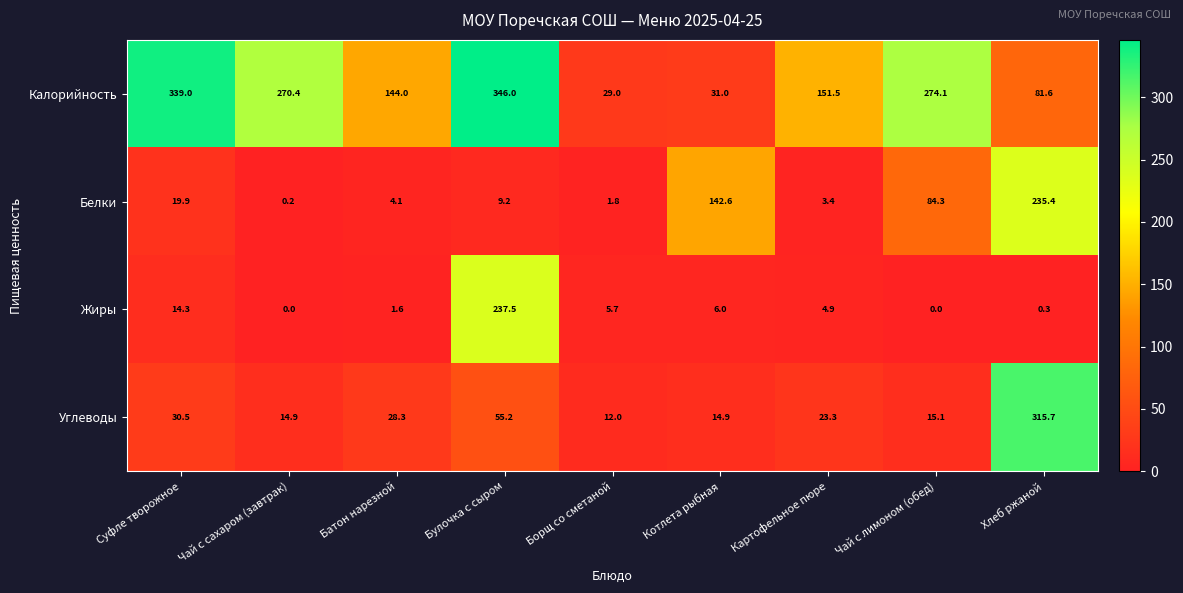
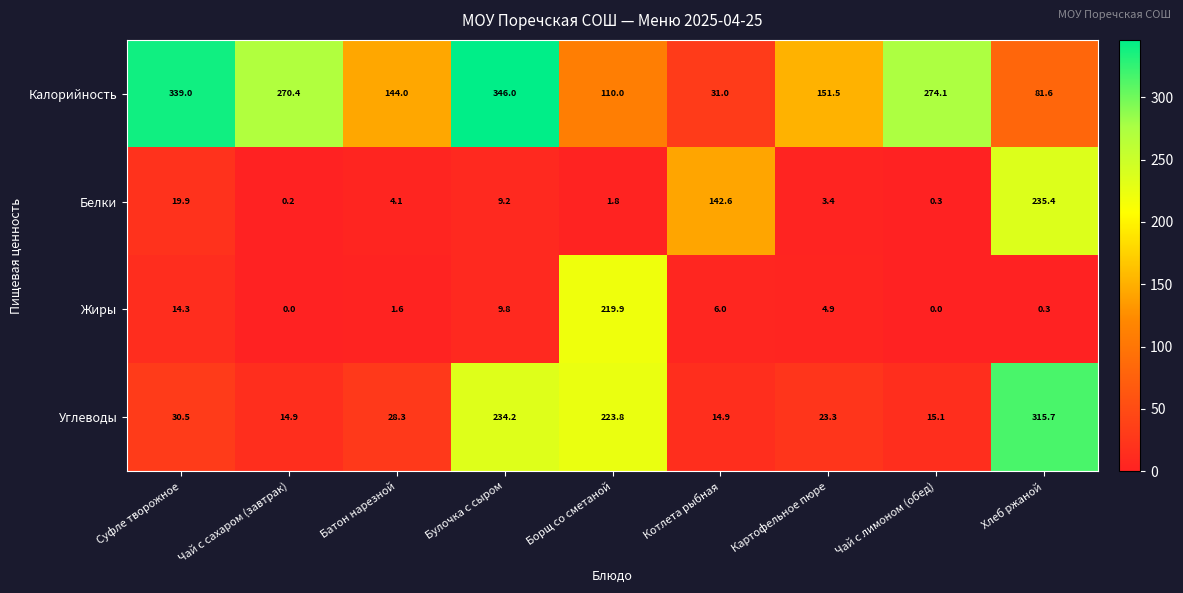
Калорийность, Борщ со сметаной: 29.0 -> 110.0
Белки, Чай с лимоном (обед): 84.3 -> 0.3
Жиры, Булочка с сыром: 237.5 -> 9.8
Жиры, Борщ со сметаной: 5.7 -> 219.9
Углеводы, Булочка с сыром: 55.2 -> 234.2
Углеводы, Борщ со сметаной: 12.0 -> 223.8
